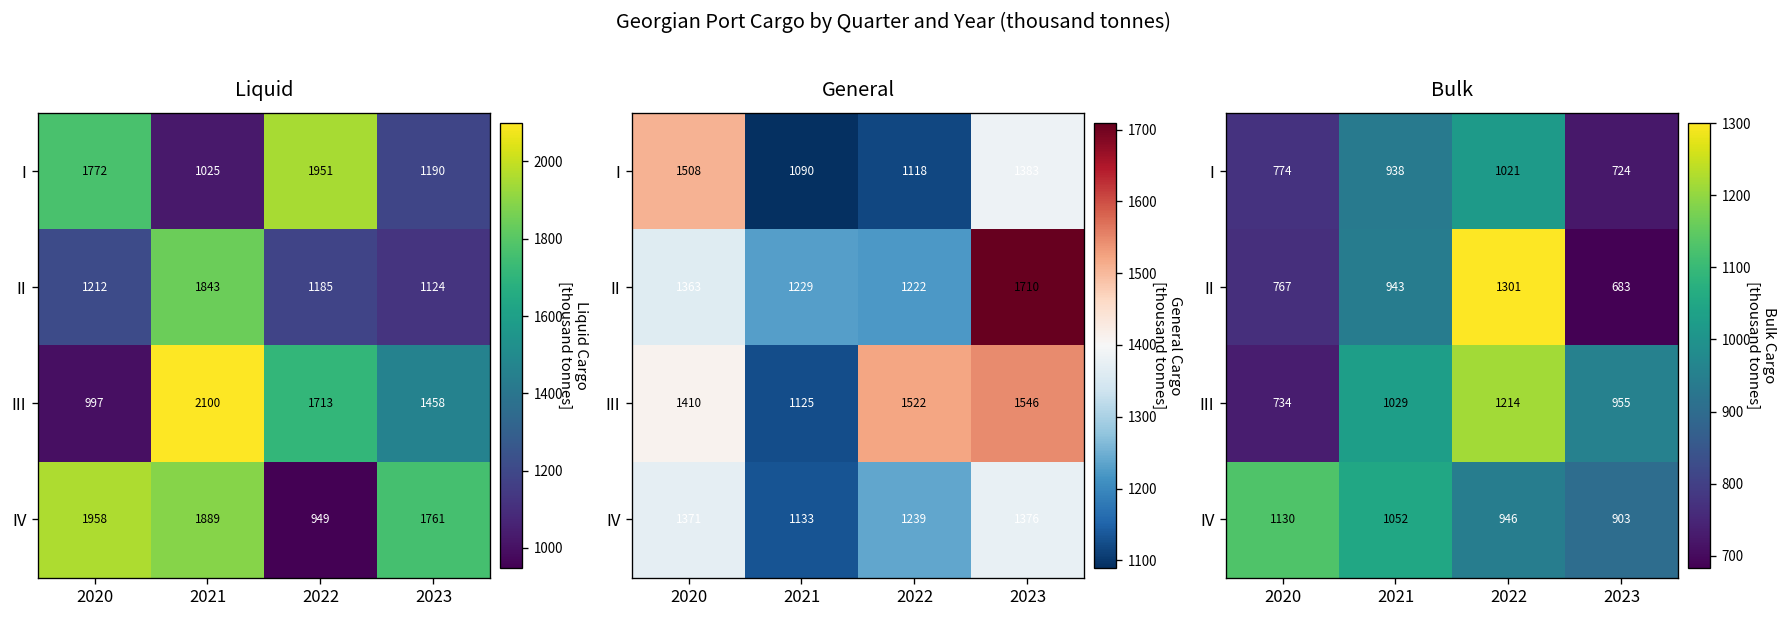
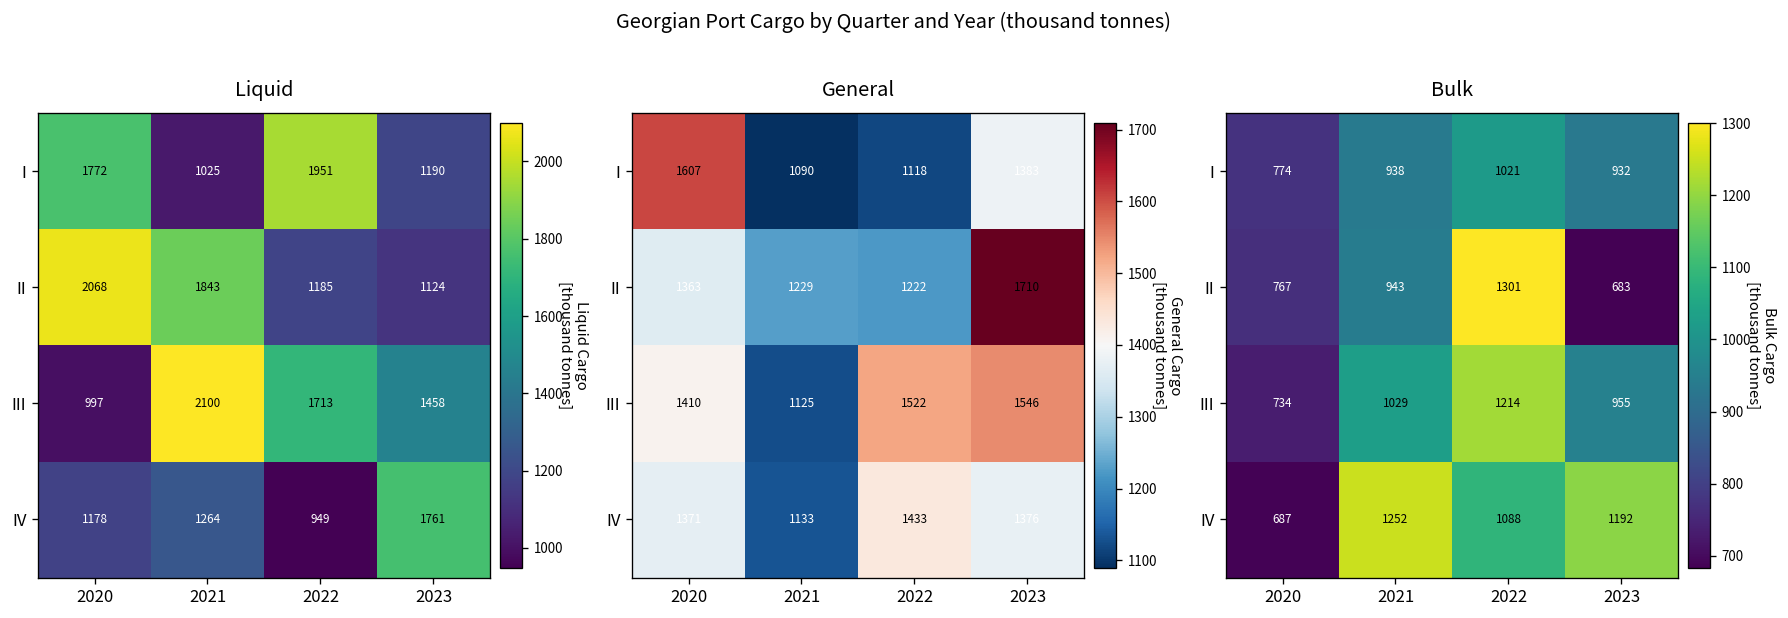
Liquid, II, 2020: 1212 -> 2068
Liquid, IV, 2020: 1958 -> 1178
Liquid, IV, 2021: 1889 -> 1264
General, I, 2020: 1508 -> 1607
General, IV, 2022: 1239 -> 1433
Bulk, I, 2023: 724 -> 932
Bulk, IV, 2020: 1130 -> 687
Bulk, IV, 2021: 1052 -> 1252
Bulk, IV, 2022: 946 -> 1088
Bulk, IV, 2023: 903 -> 1192
